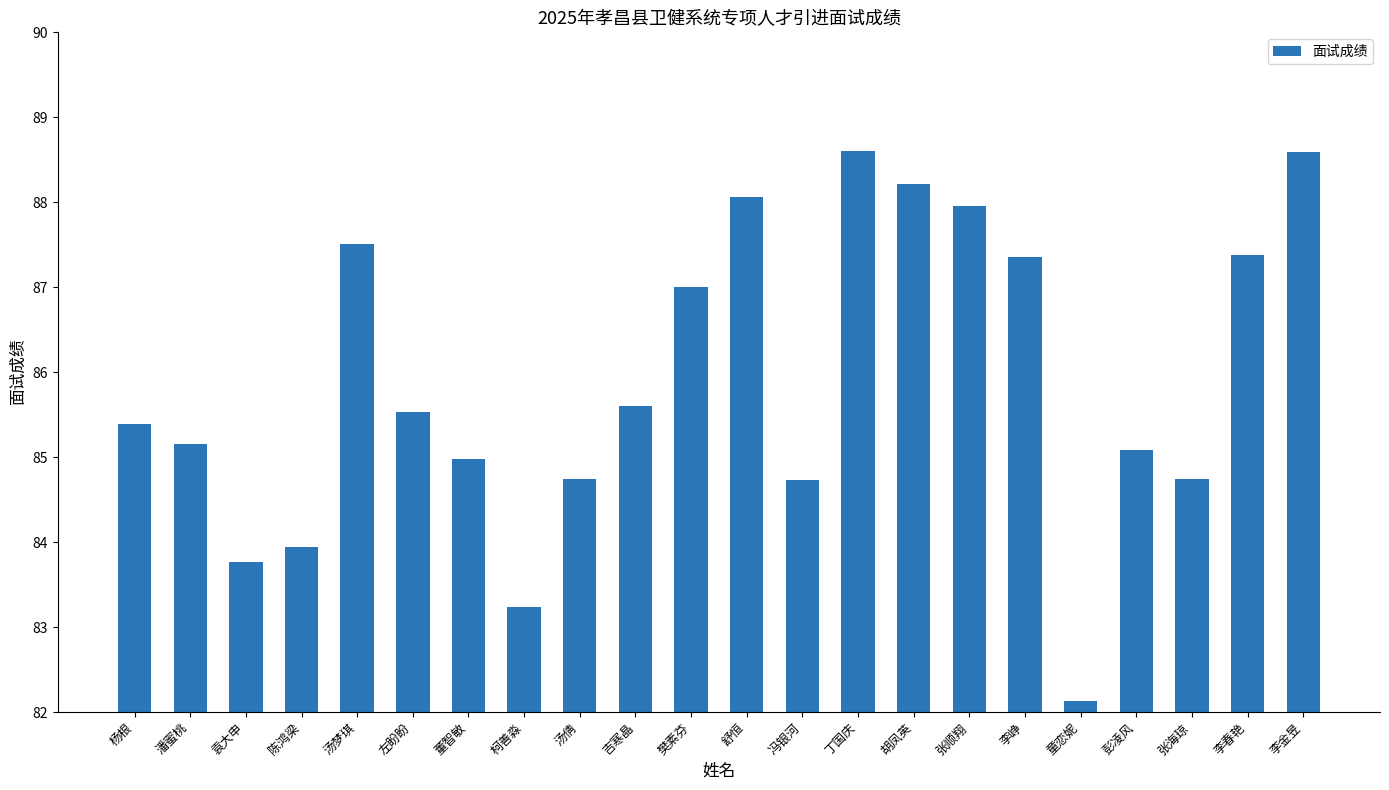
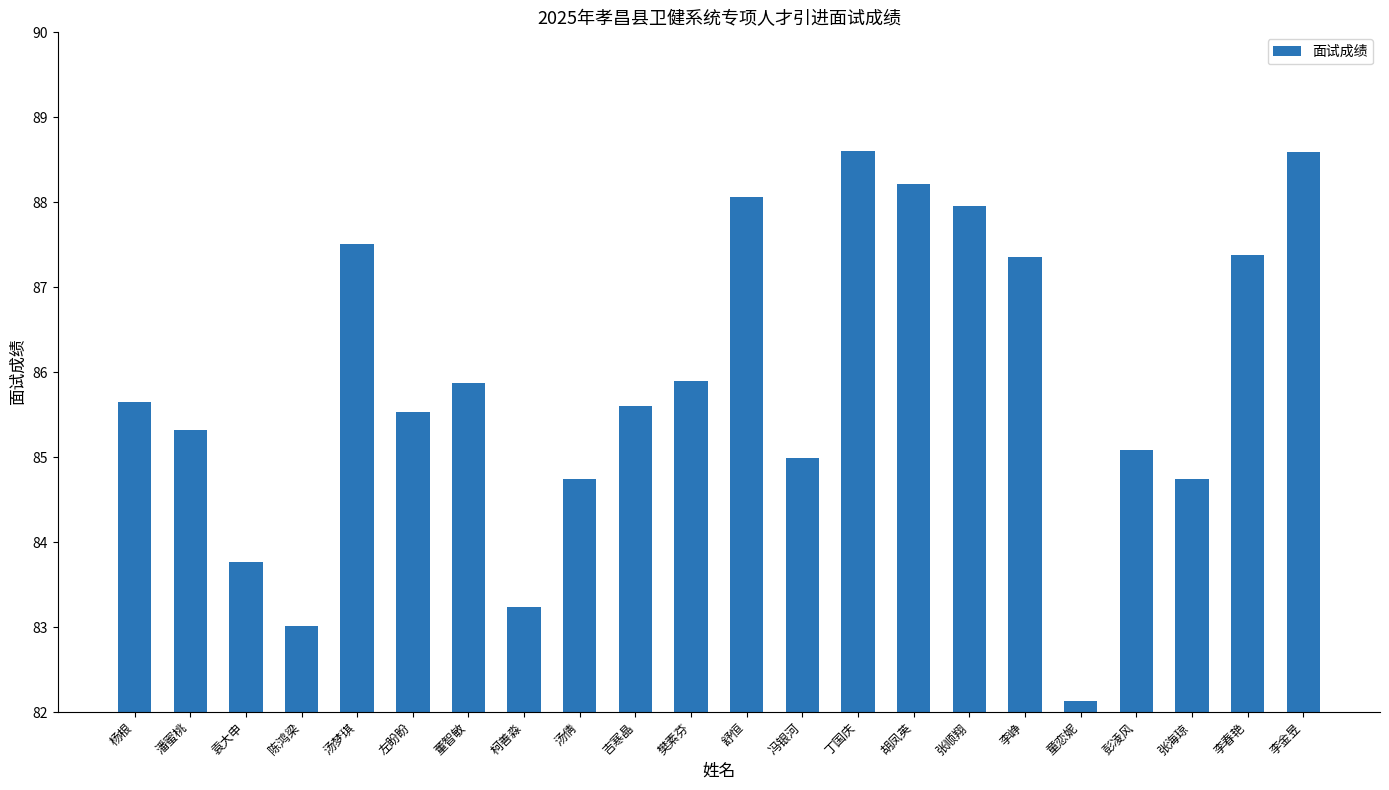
杨根: 85.4 -> 85.7
潘蜜桃: 85.2 -> 85.3
陈鸿梁: 83.9 -> 83.0
董智敏: 85.0 -> 85.9
樊素芬: 87.0 -> 85.9
冯银河: 84.7 -> 85.0
